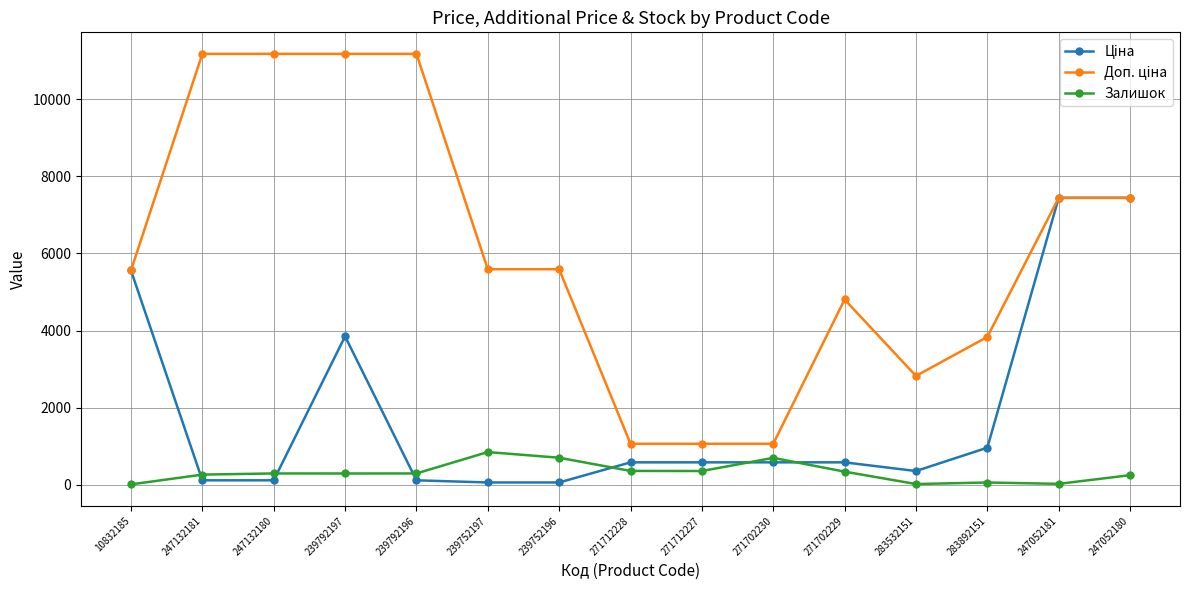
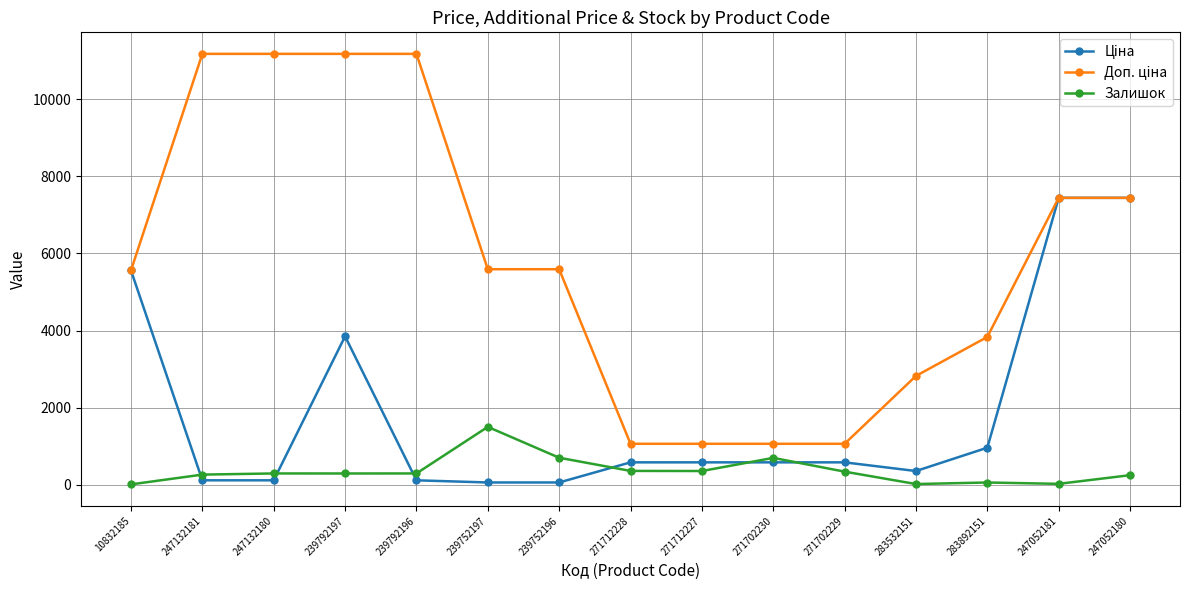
Залишок, 239752197: 800 -> 1500
Доп. ціна, 271702229: 4800 -> 1100
